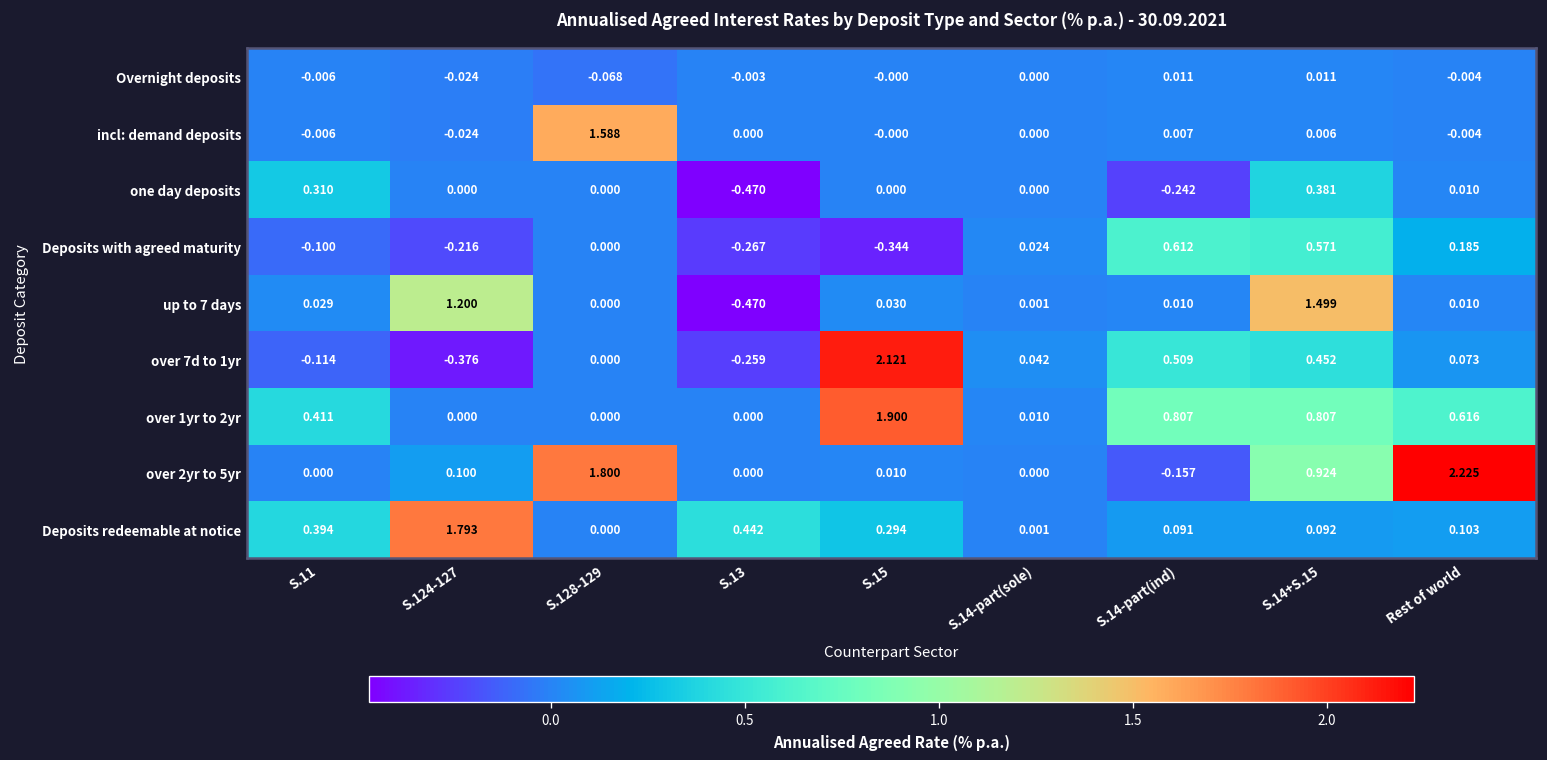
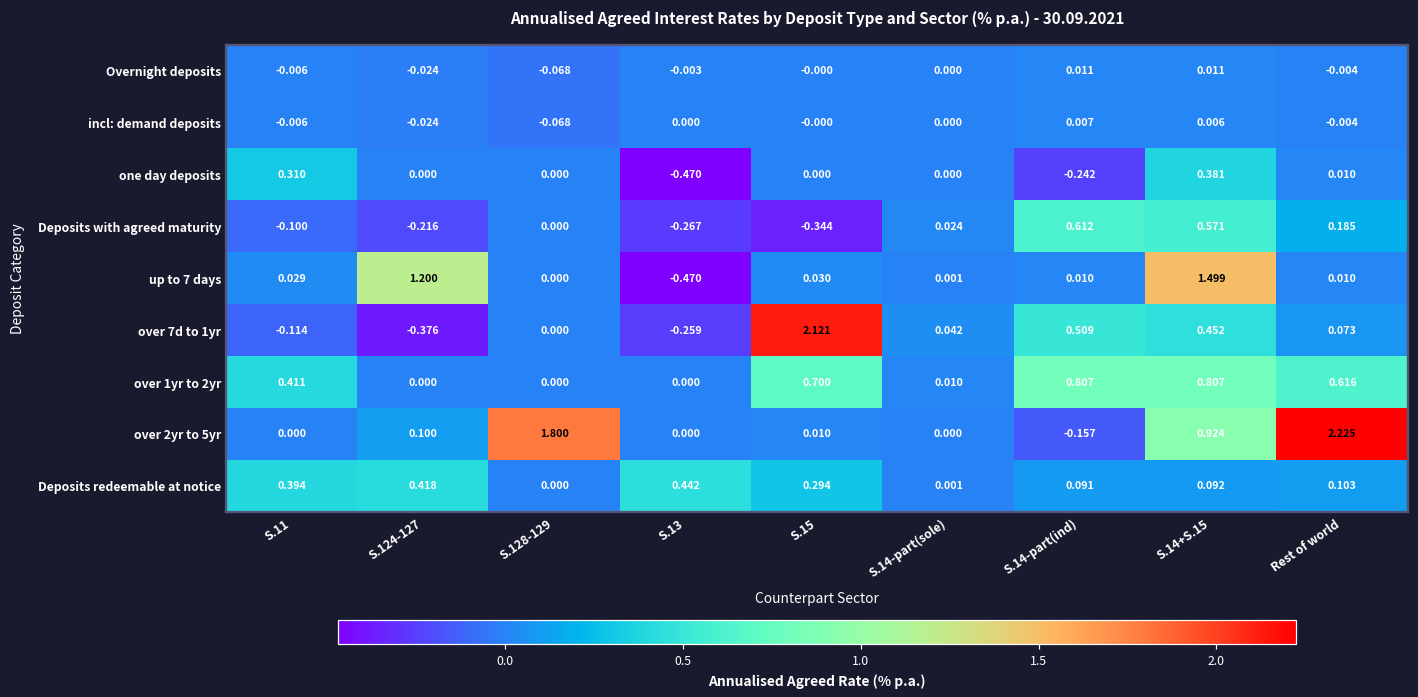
incl: demand deposits, S.128-129: 1.588 -> -0.068
over 1yr to 2yr, S.15: 1.900 -> 0.700
Deposits redeemable at notice, S.124-127: 1.793 -> 0.418
